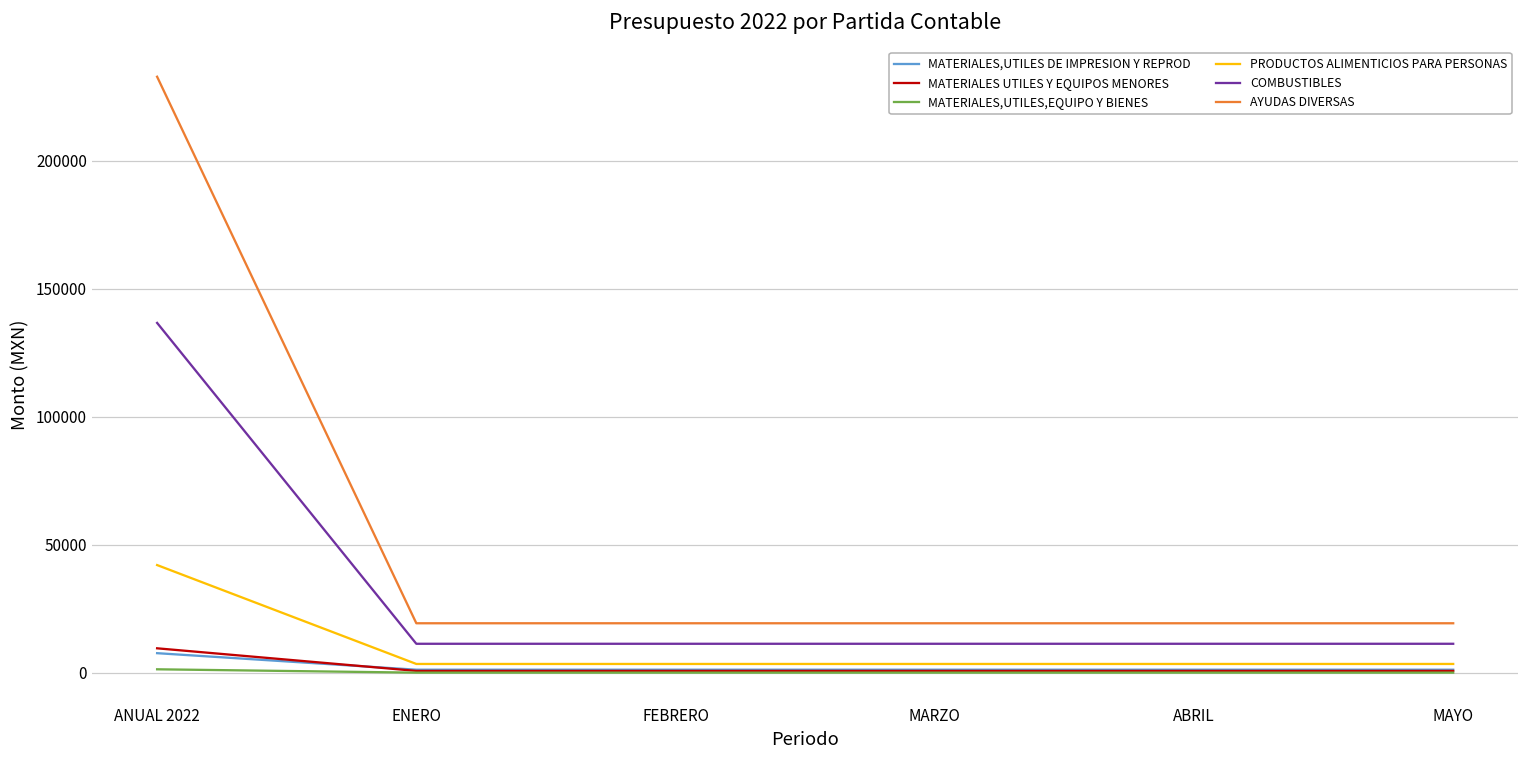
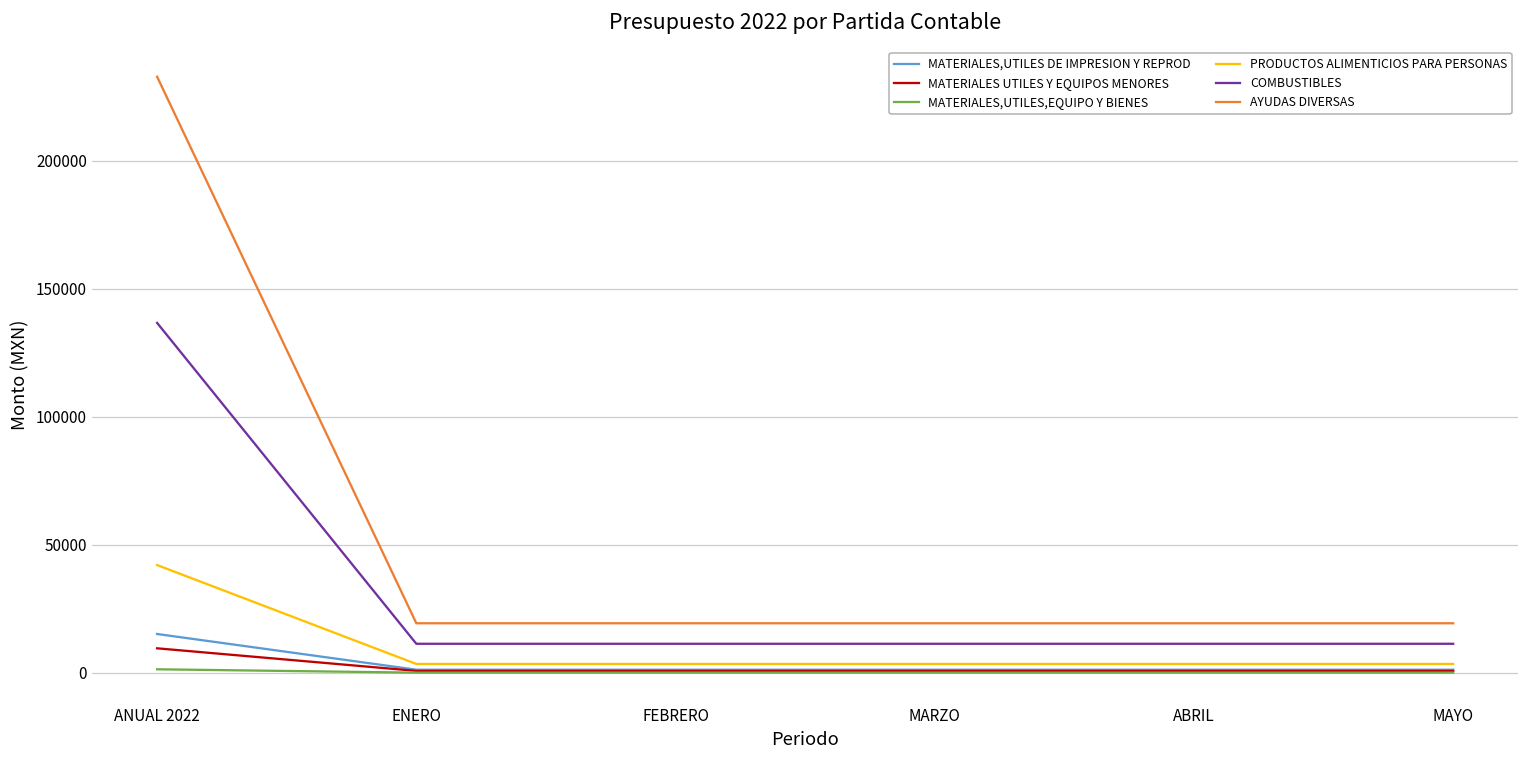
MATERIALES,UTILES DE IMPRESION Y REPROD, ANUAL 2022: 8000 -> 15000
